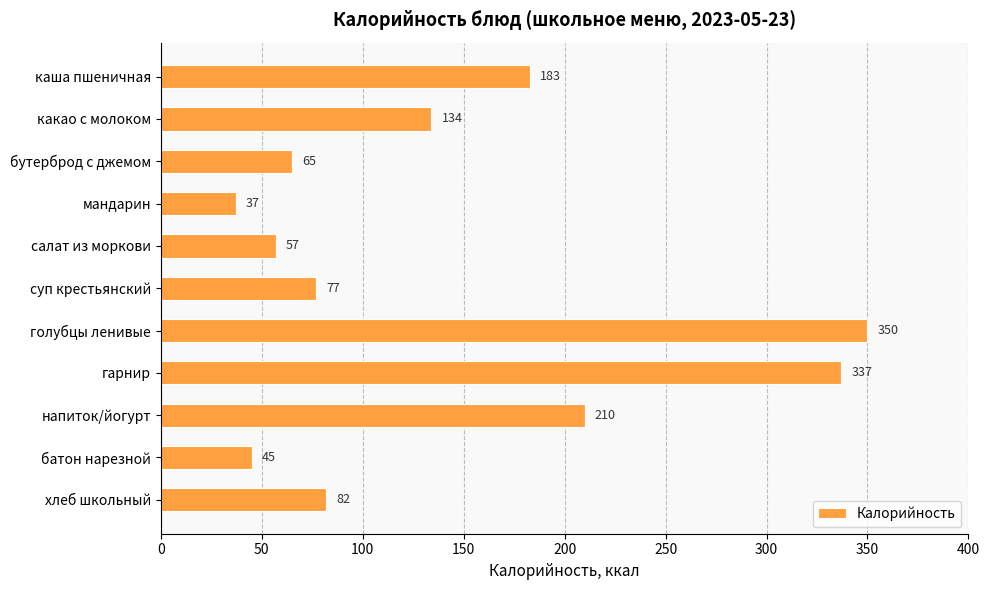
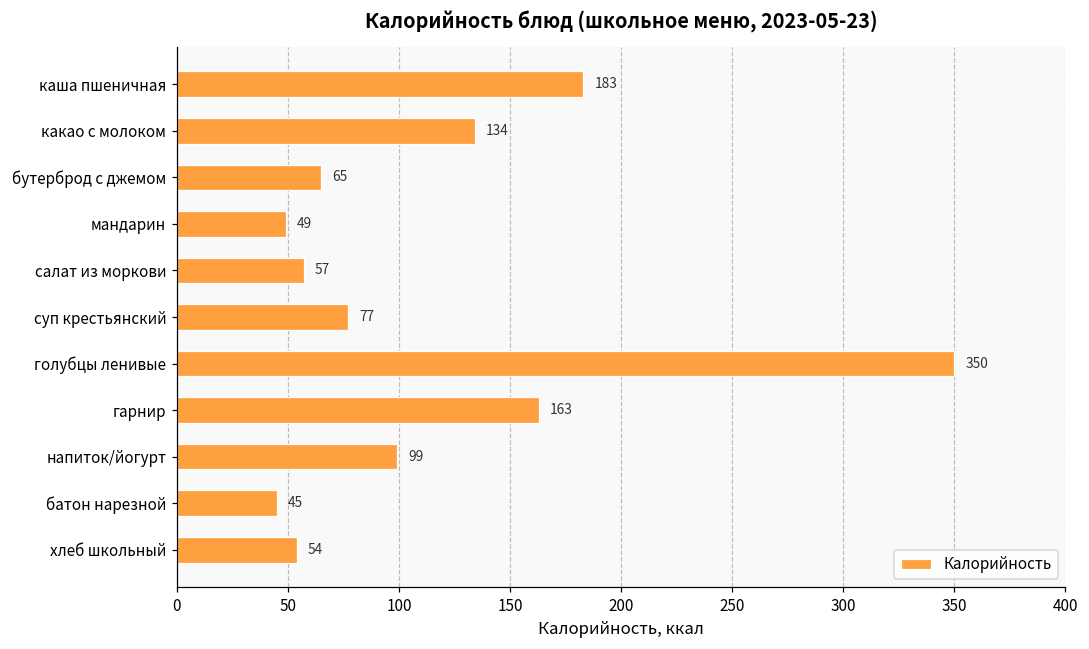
мандарин: 37 -> 49
гарнир: 337 -> 163
напиток/йогурт: 210 -> 99
хлеб школьный: 82 -> 54
